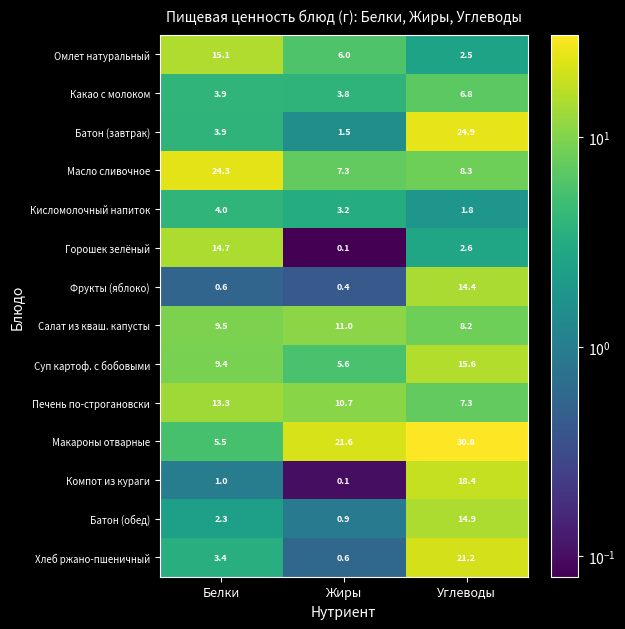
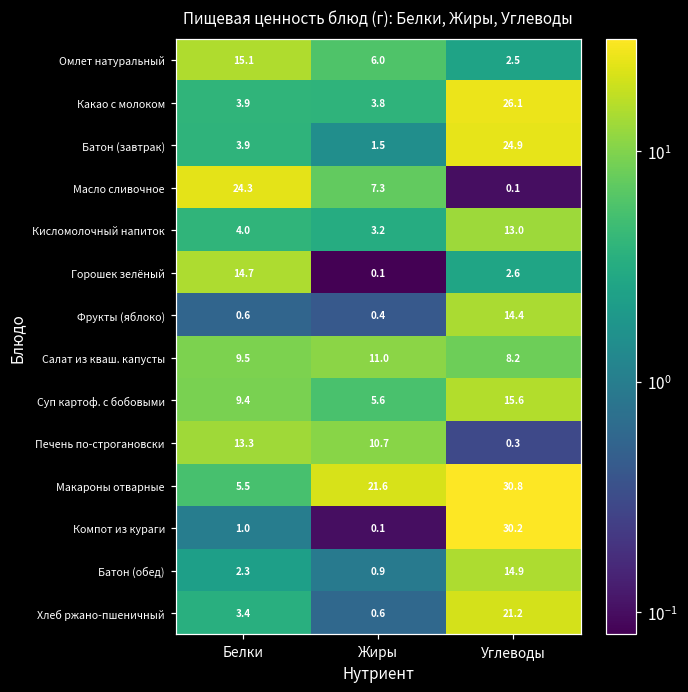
Какао с молоком, Углеводы: 6.8 -> 26.1
Масло сливочное, Углеводы: 8.3 -> 0.1
Кисломолочный напиток, Углеводы: 1.8 -> 13.0
Печень по-строгановски, Углеводы: 7.3 -> 0.3
Компот из кураги, Углеводы: 18.4 -> 30.2
